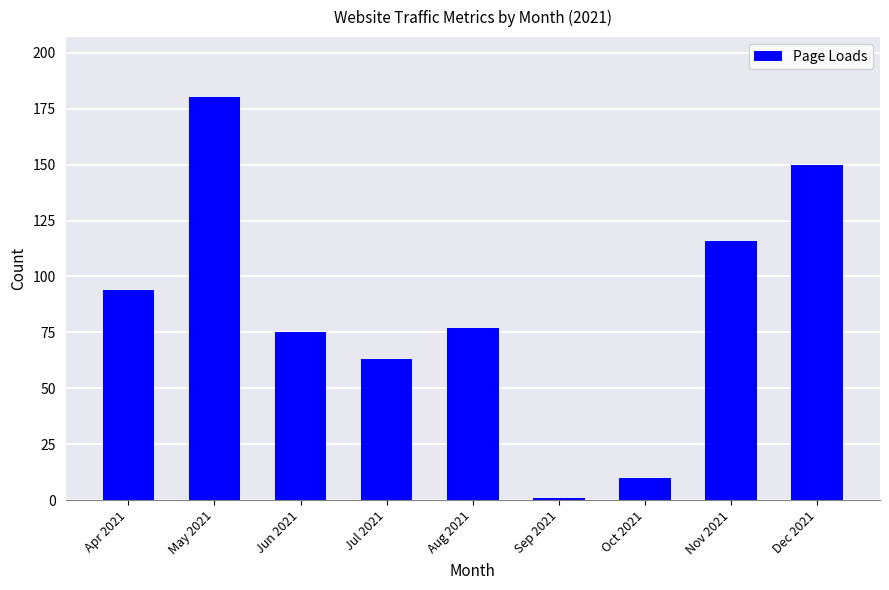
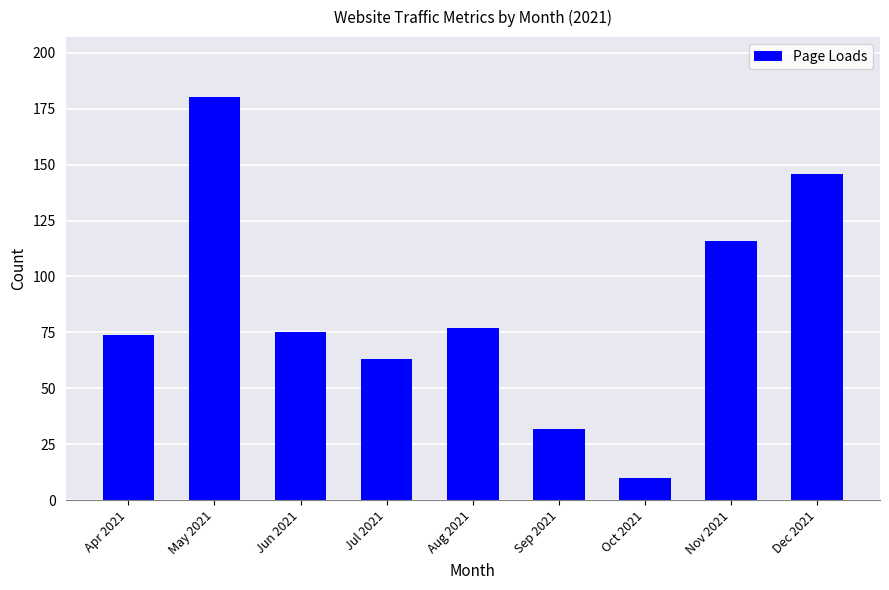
Apr 2021: 94 -> 74
Sep 2021: 1 -> 32
Dec 2021: 150 -> 146
